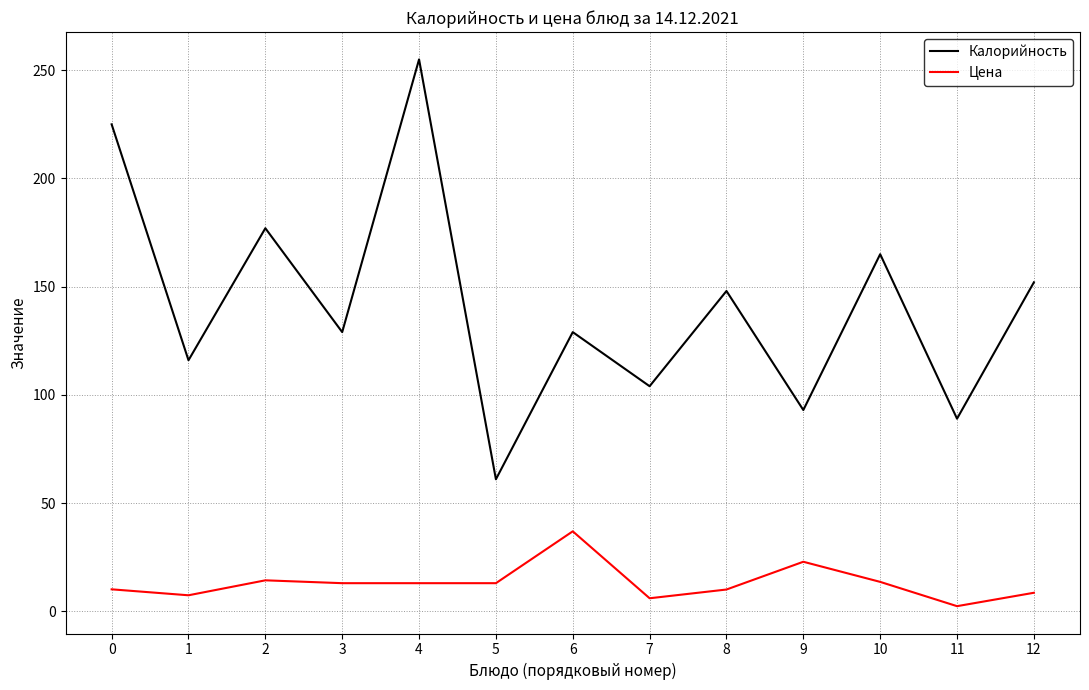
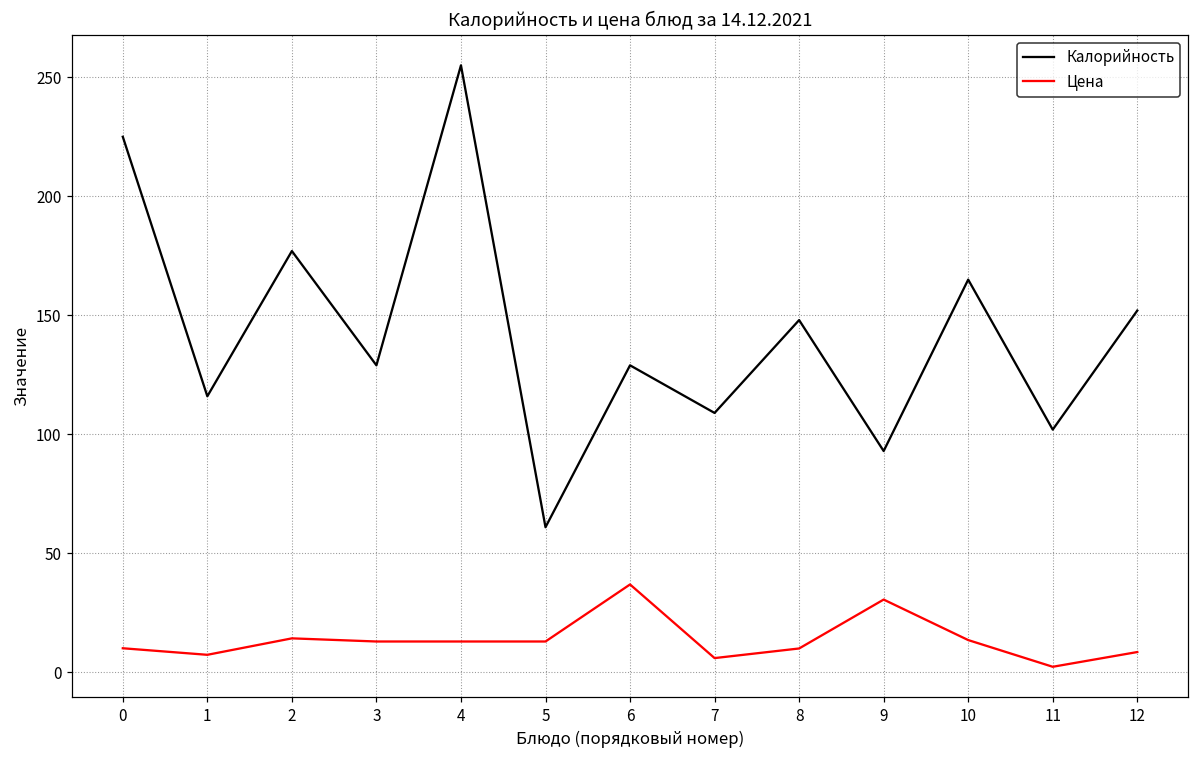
Калорийность, 7: 104 -> 109
Цена, 9: 23 -> 31
Калорийность, 11: 89 -> 102
